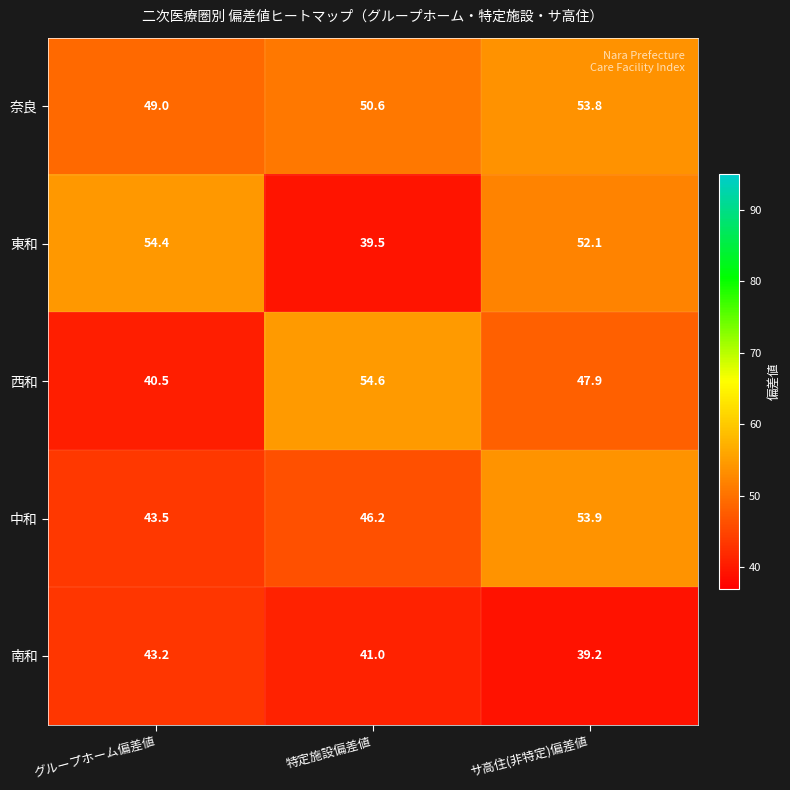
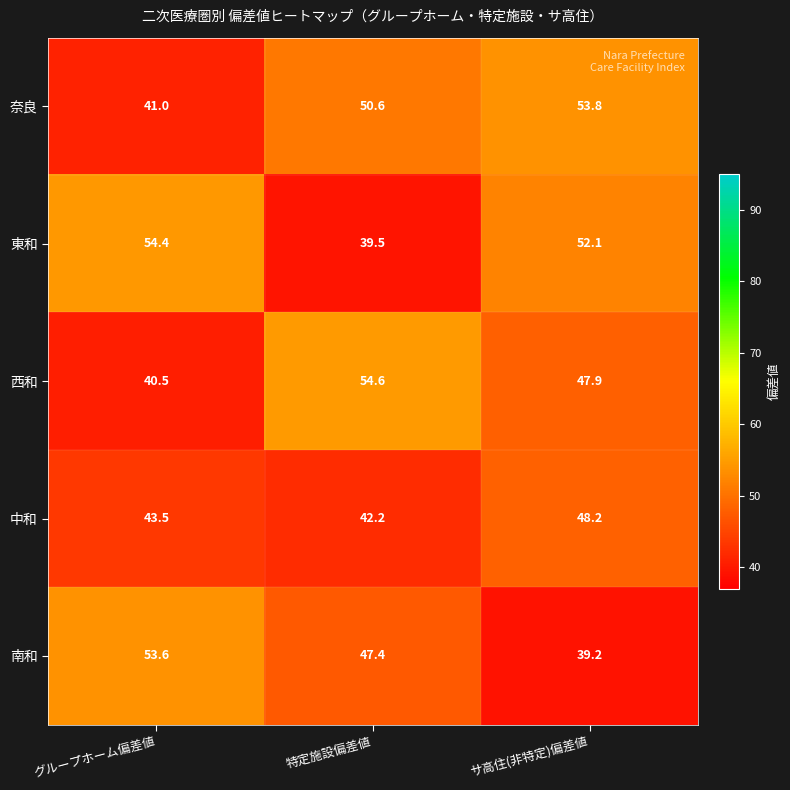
奈良, グループホーム偏差値: 49.0 -> 41.0
中和, 特定施設偏差値: 46.2 -> 42.2
中和, サ高住(非特定)偏差値: 53.9 -> 48.2
南和, グループホーム偏差値: 43.2 -> 53.6
南和, 特定施設偏差値: 41.0 -> 47.4
